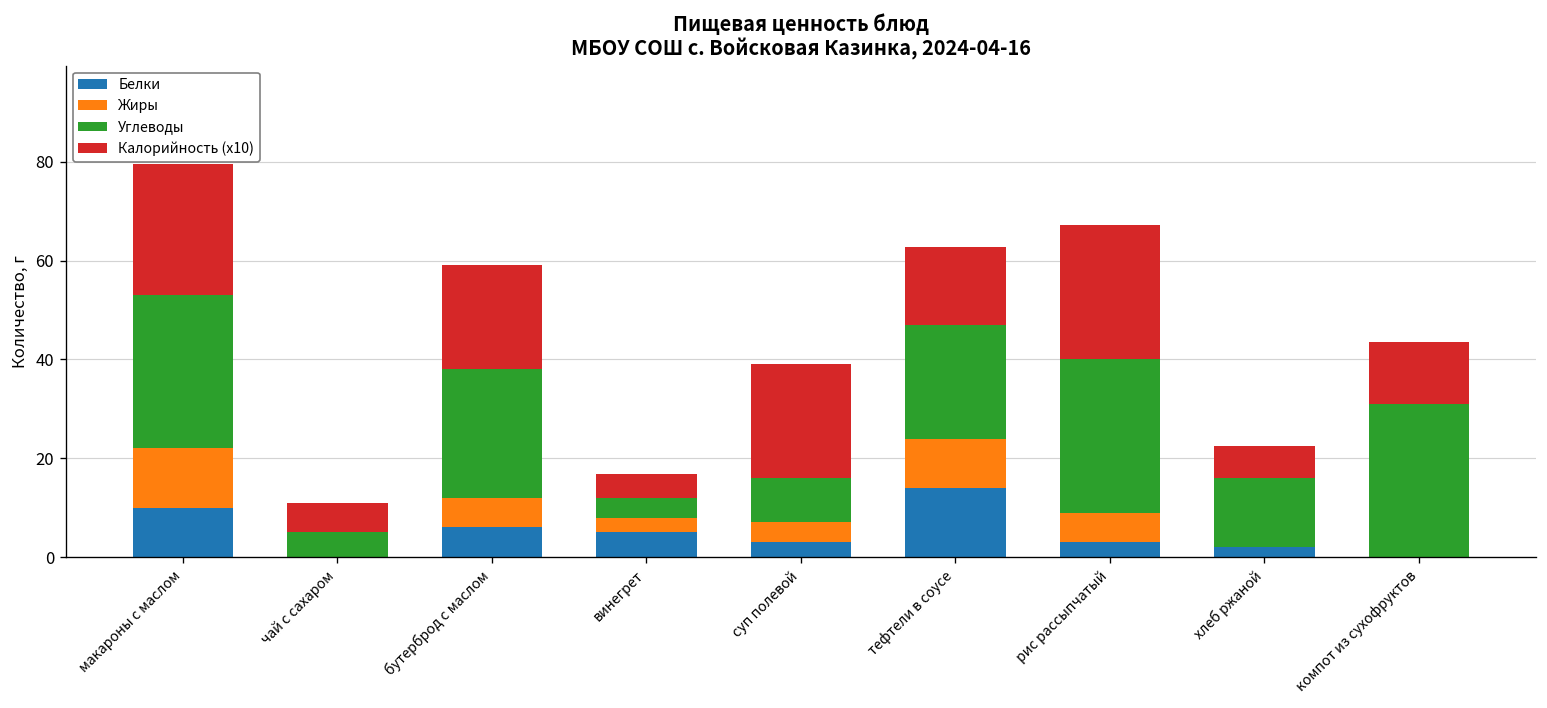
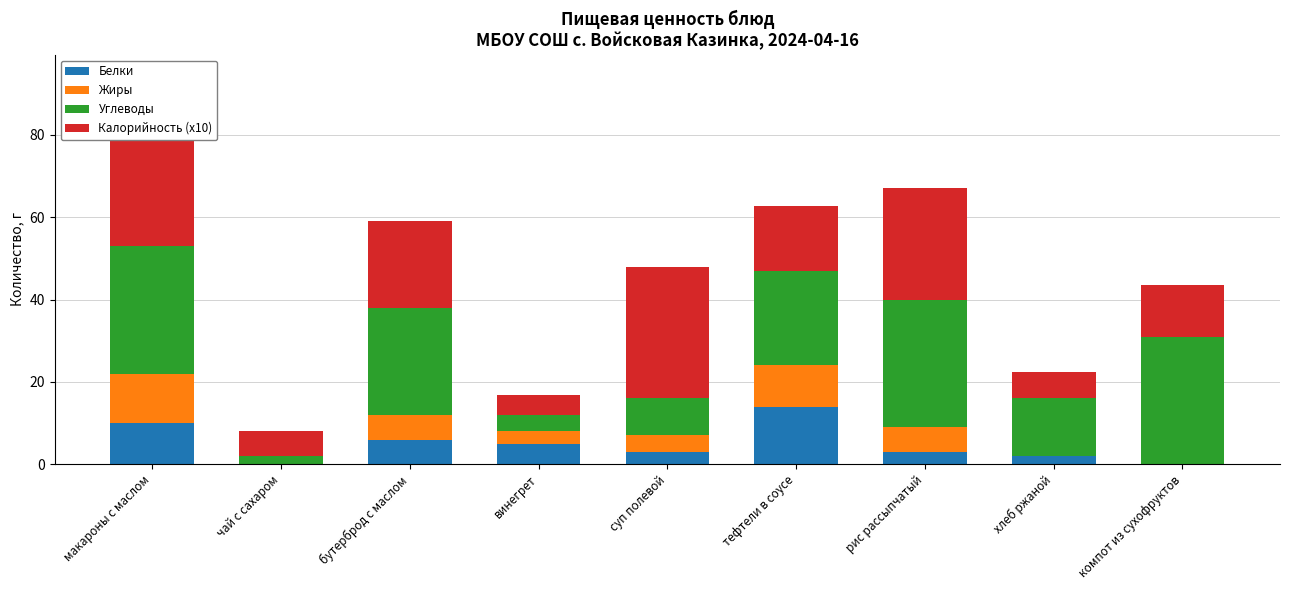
Углеводы, чай с сахаром: 5 -> 2
Калорийность (x10), суп полевой: 23 -> 32
